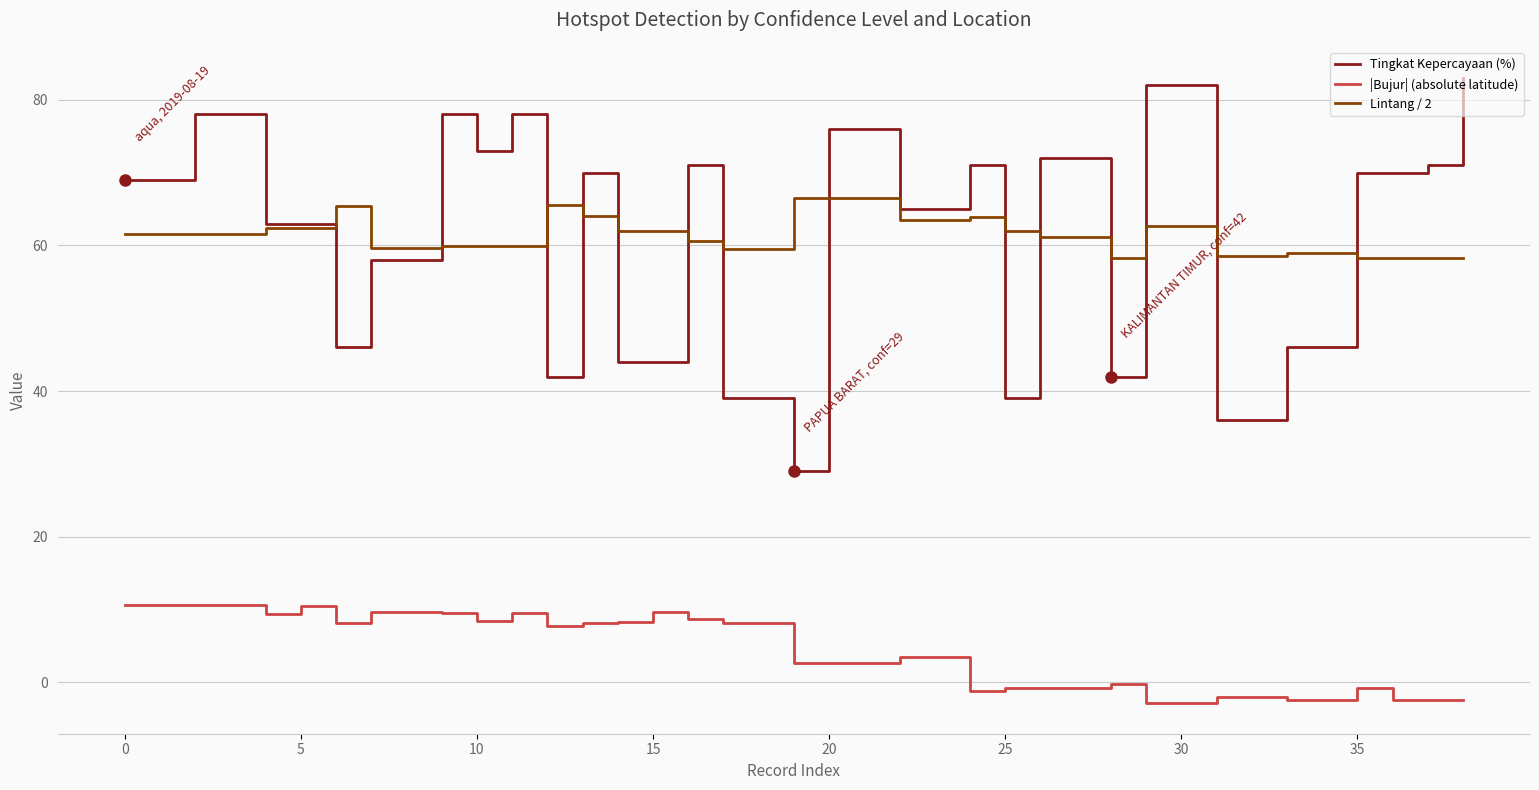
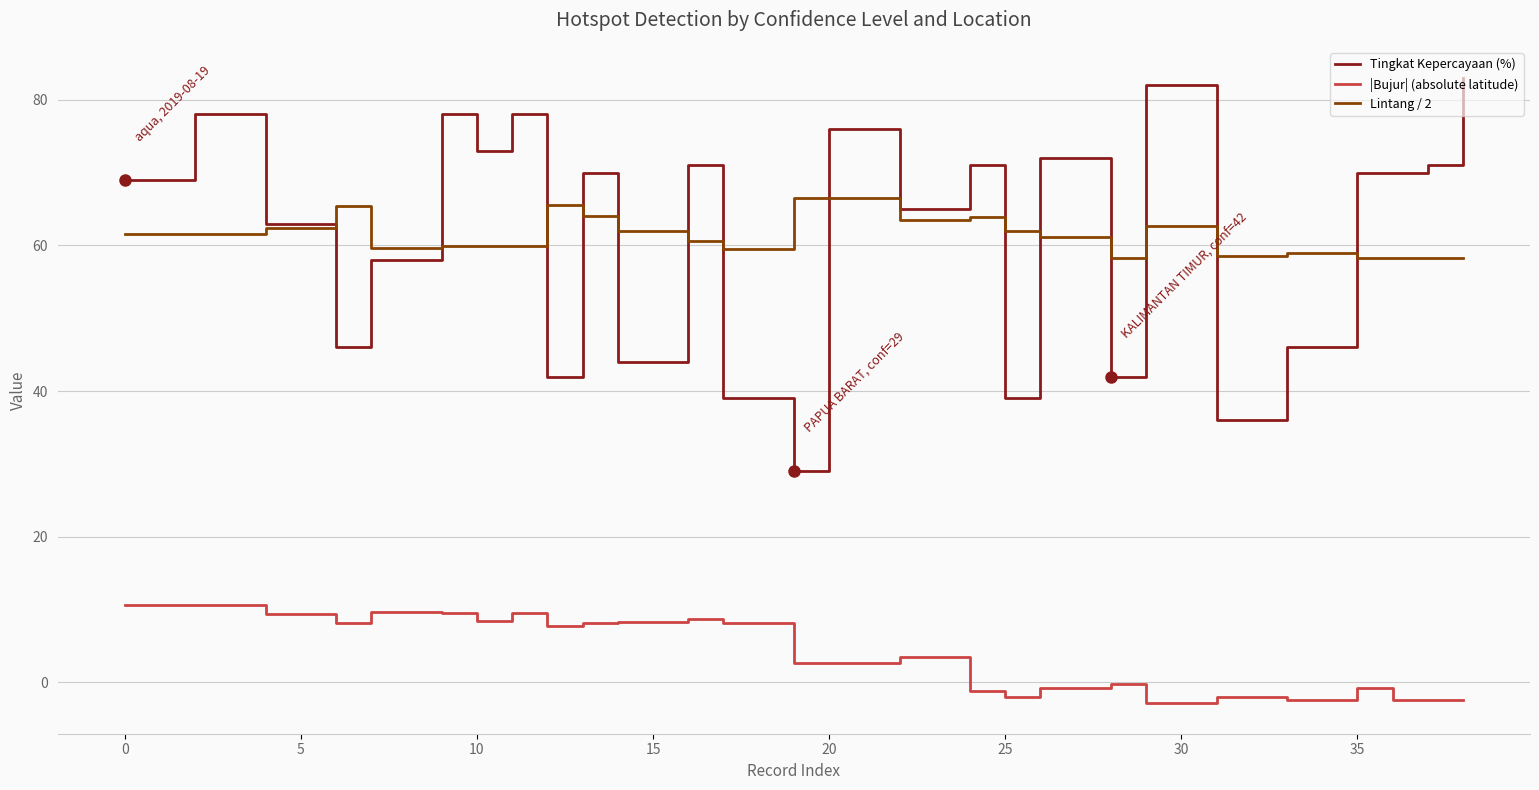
|Bujur| (absolute latitude), 5: 11 -> 9
|Bujur| (absolute latitude), 15: 10 -> 8
|Bujur| (absolute latitude), 25: -1 -> -2
